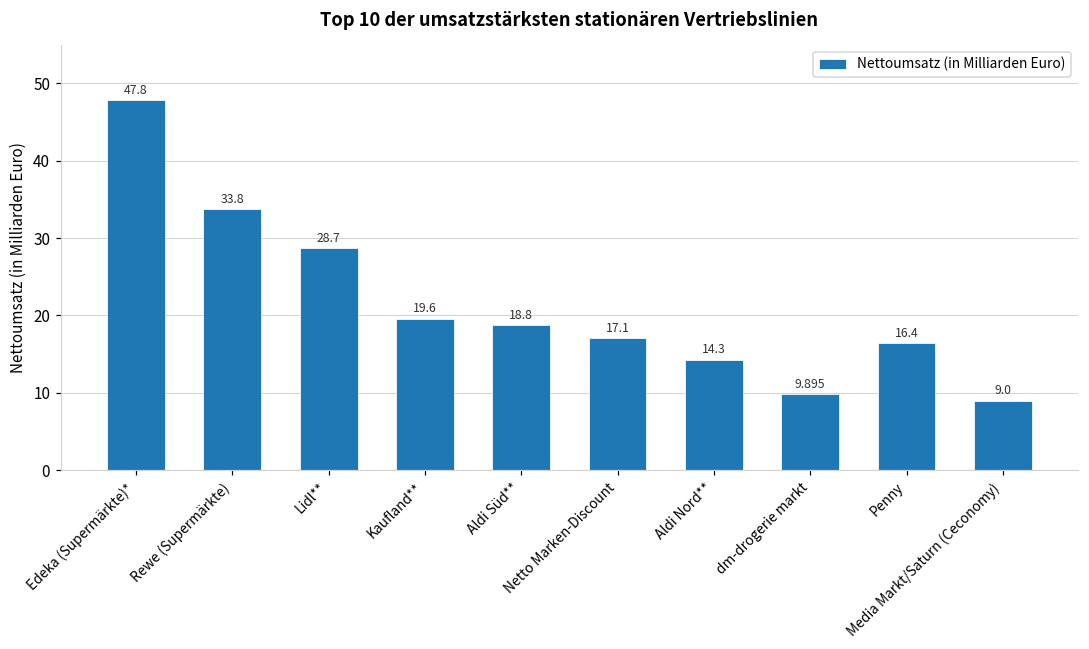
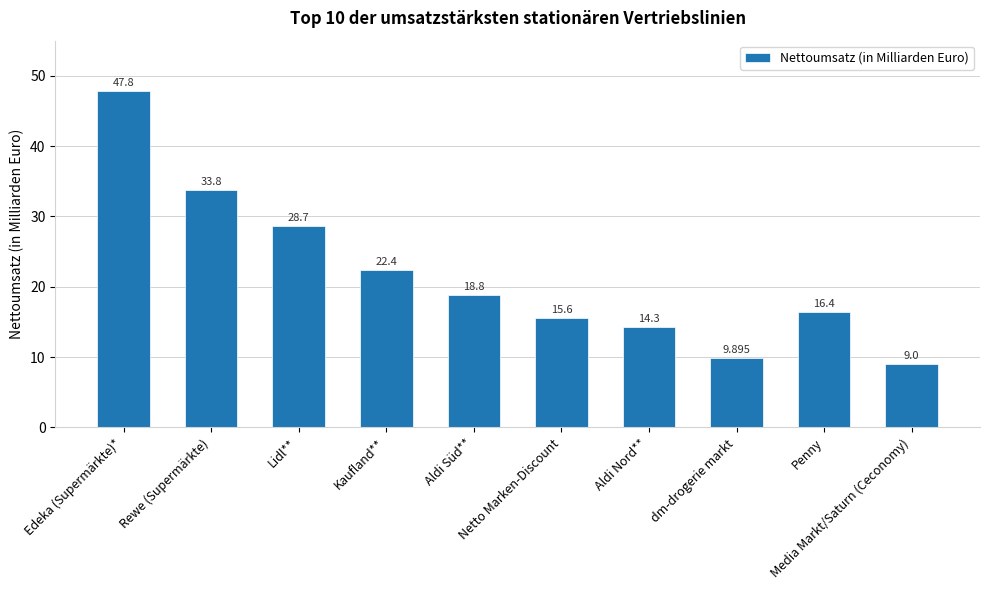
Kaufland**: 19.6 -> 22.4
Netto Marken-Discount: 17.1 -> 15.6
